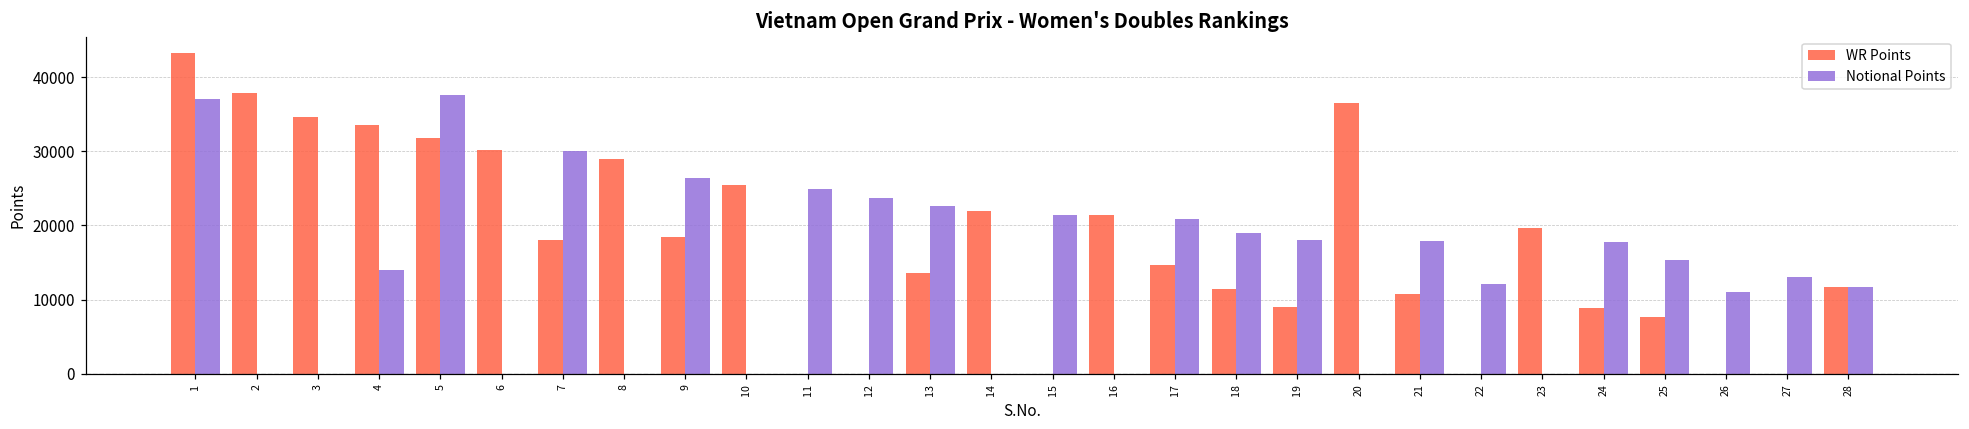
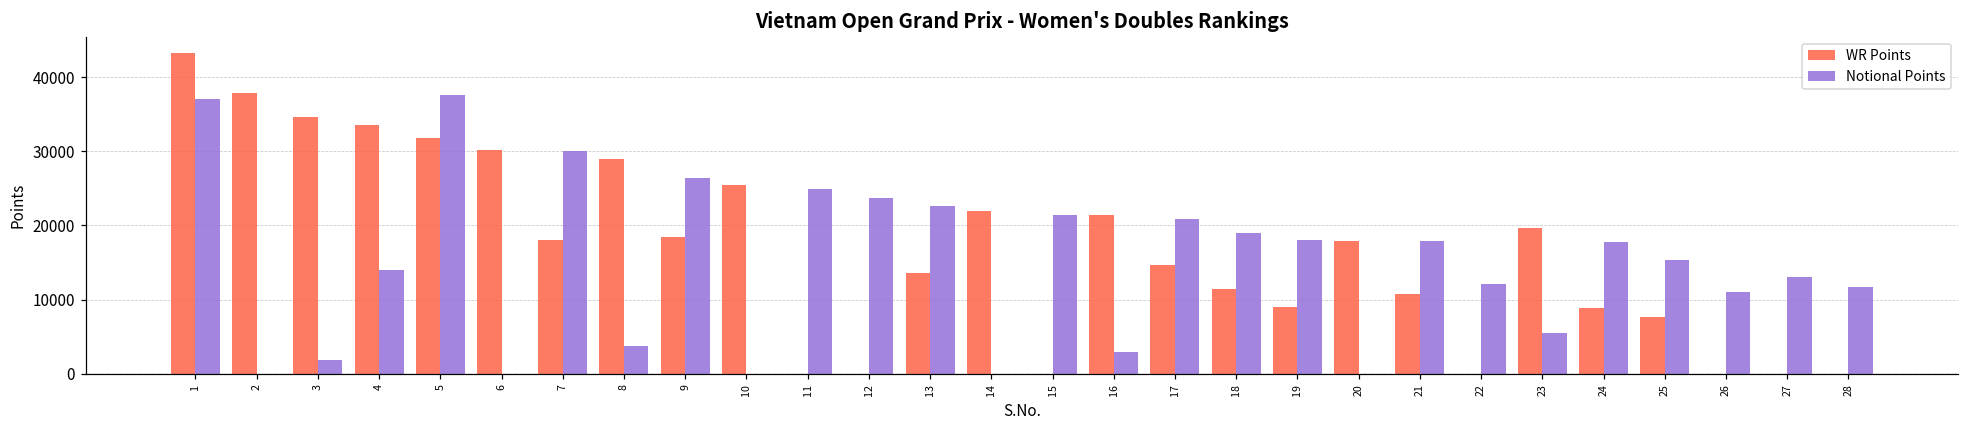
Notional Points, 3: 0 -> 2000
Notional Points, 8: 0 -> 4000
Notional Points, 16: 0 -> 3000
WR Points, 20: 37000 -> 18000
Notional Points, 23: 0 -> 6000
WR Points, 28: 12000 -> 0
